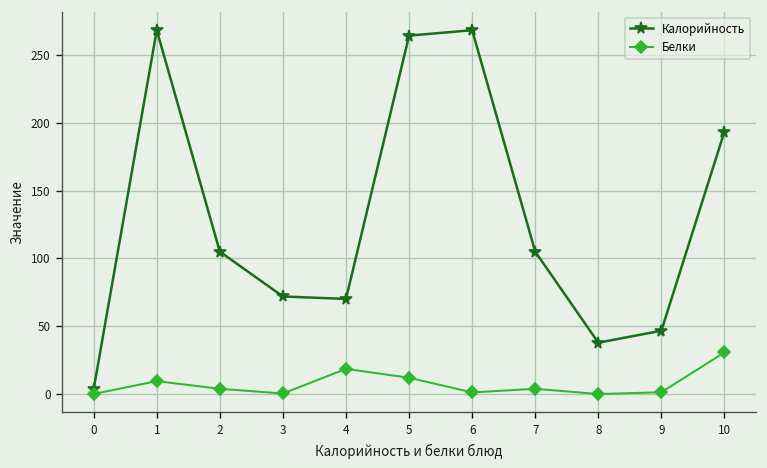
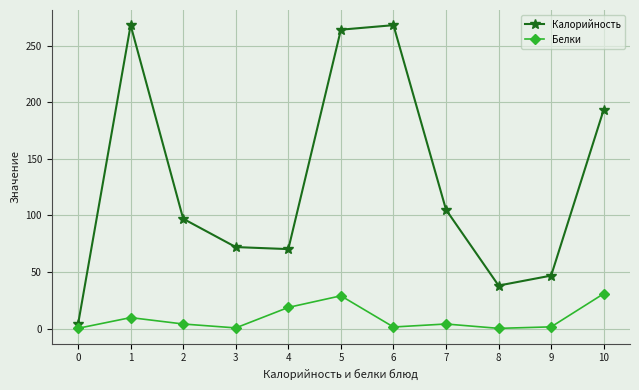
Калорийность, 2: 105 -> 97
Белки, 5: 12 -> 29
